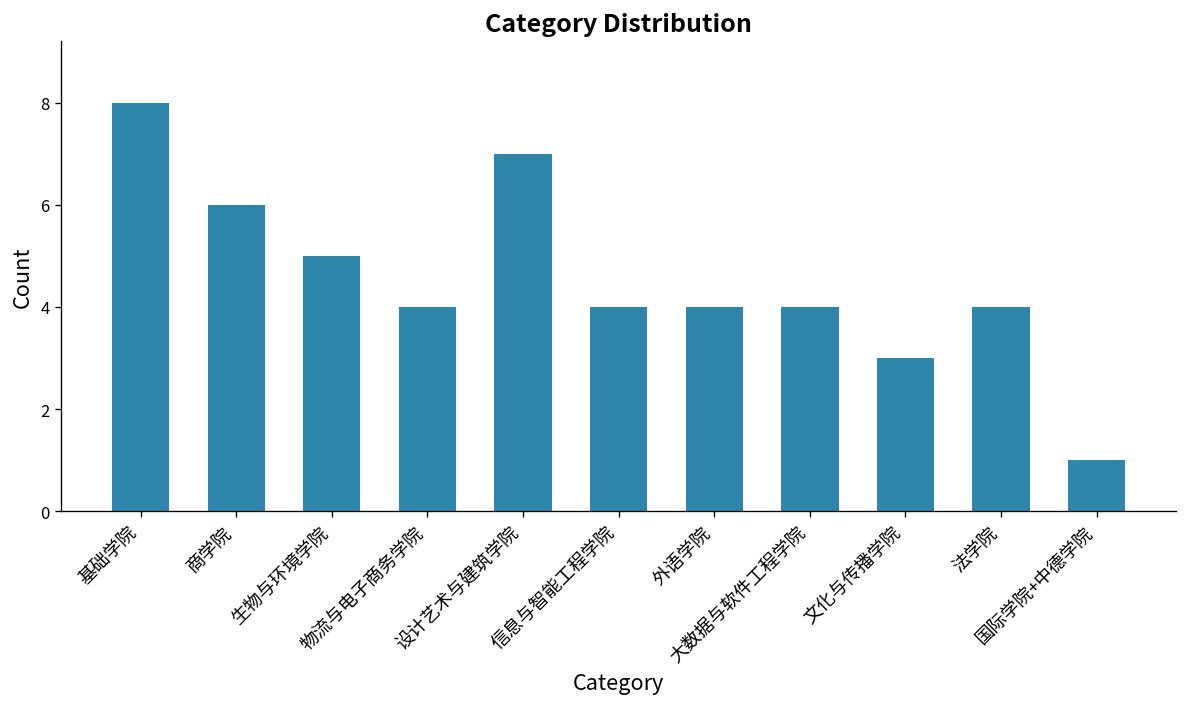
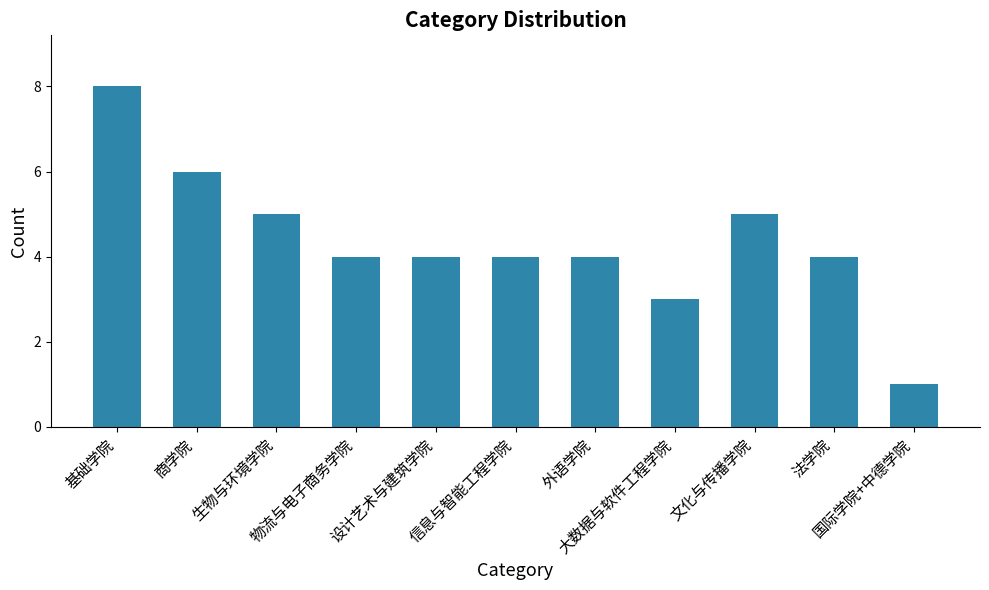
设计艺术与建筑学院: 7 -> 4
大数据与软件工程学院: 4 -> 3
文化与传播学院: 3 -> 5
